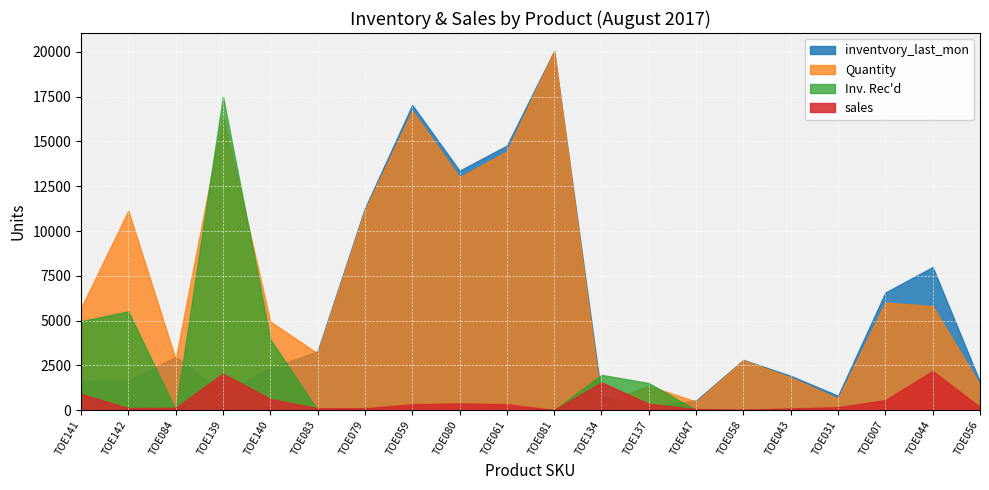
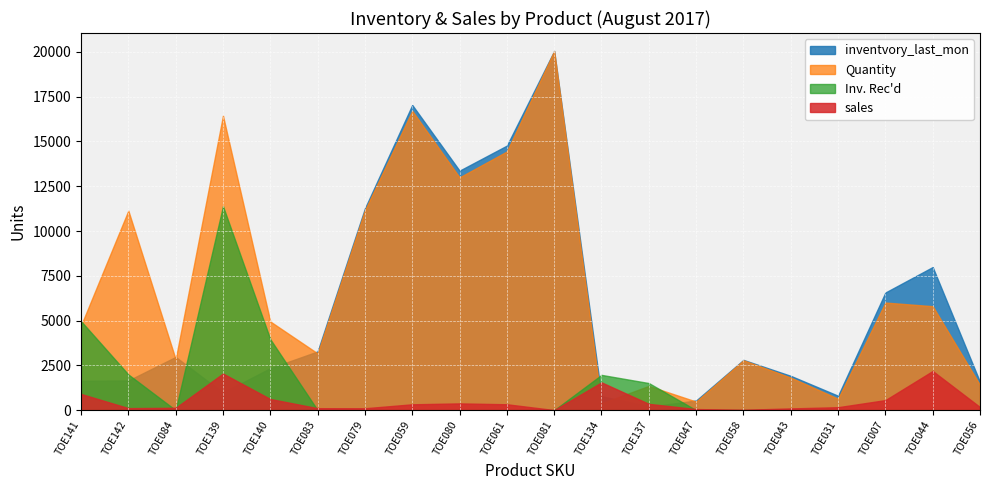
Quantity, TOE141: 5700 -> 4700
Inv. Rec'd, TOE142: 5500 -> 2000
Inv. Rec'd, TOE139: 17500 -> 11400
